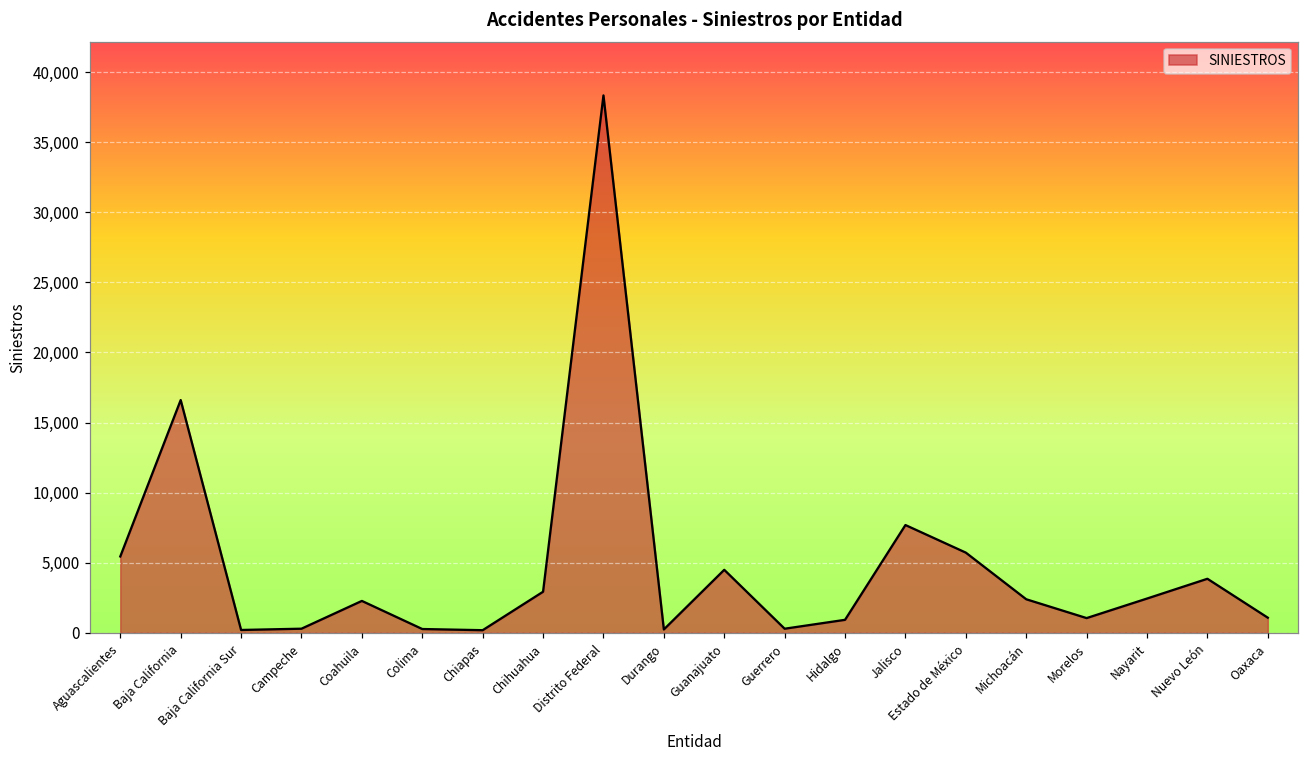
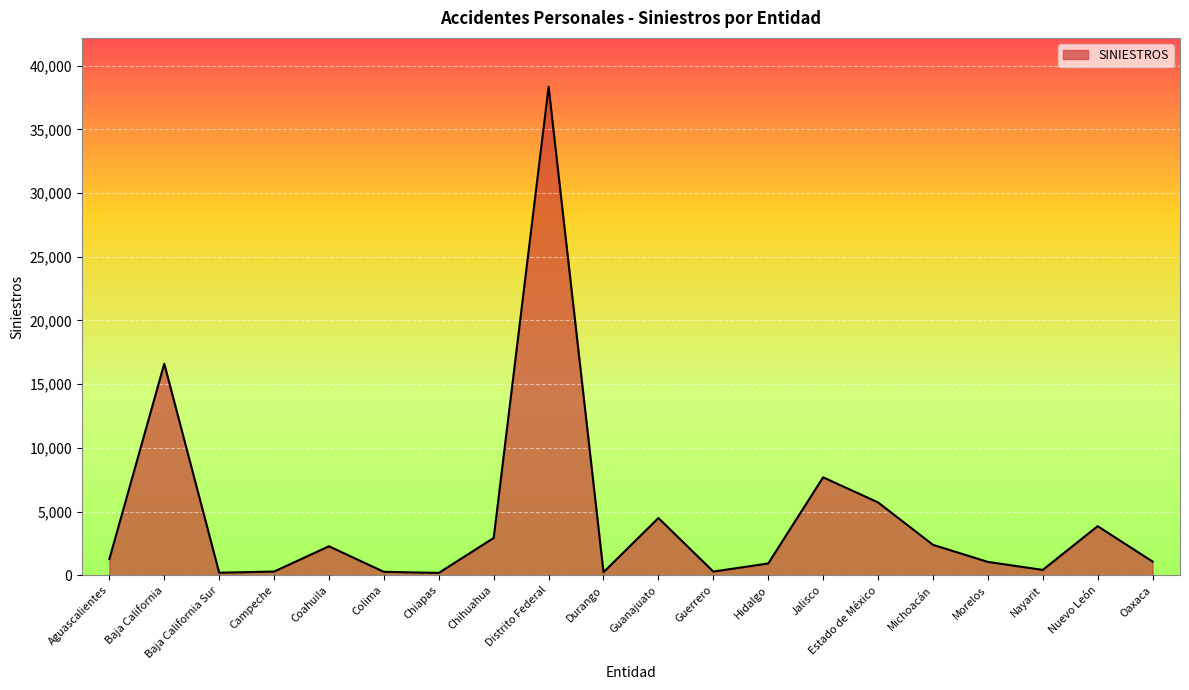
Aguascalientes: 5,400 -> 1,300
Nayarit: 2,400 -> 400
